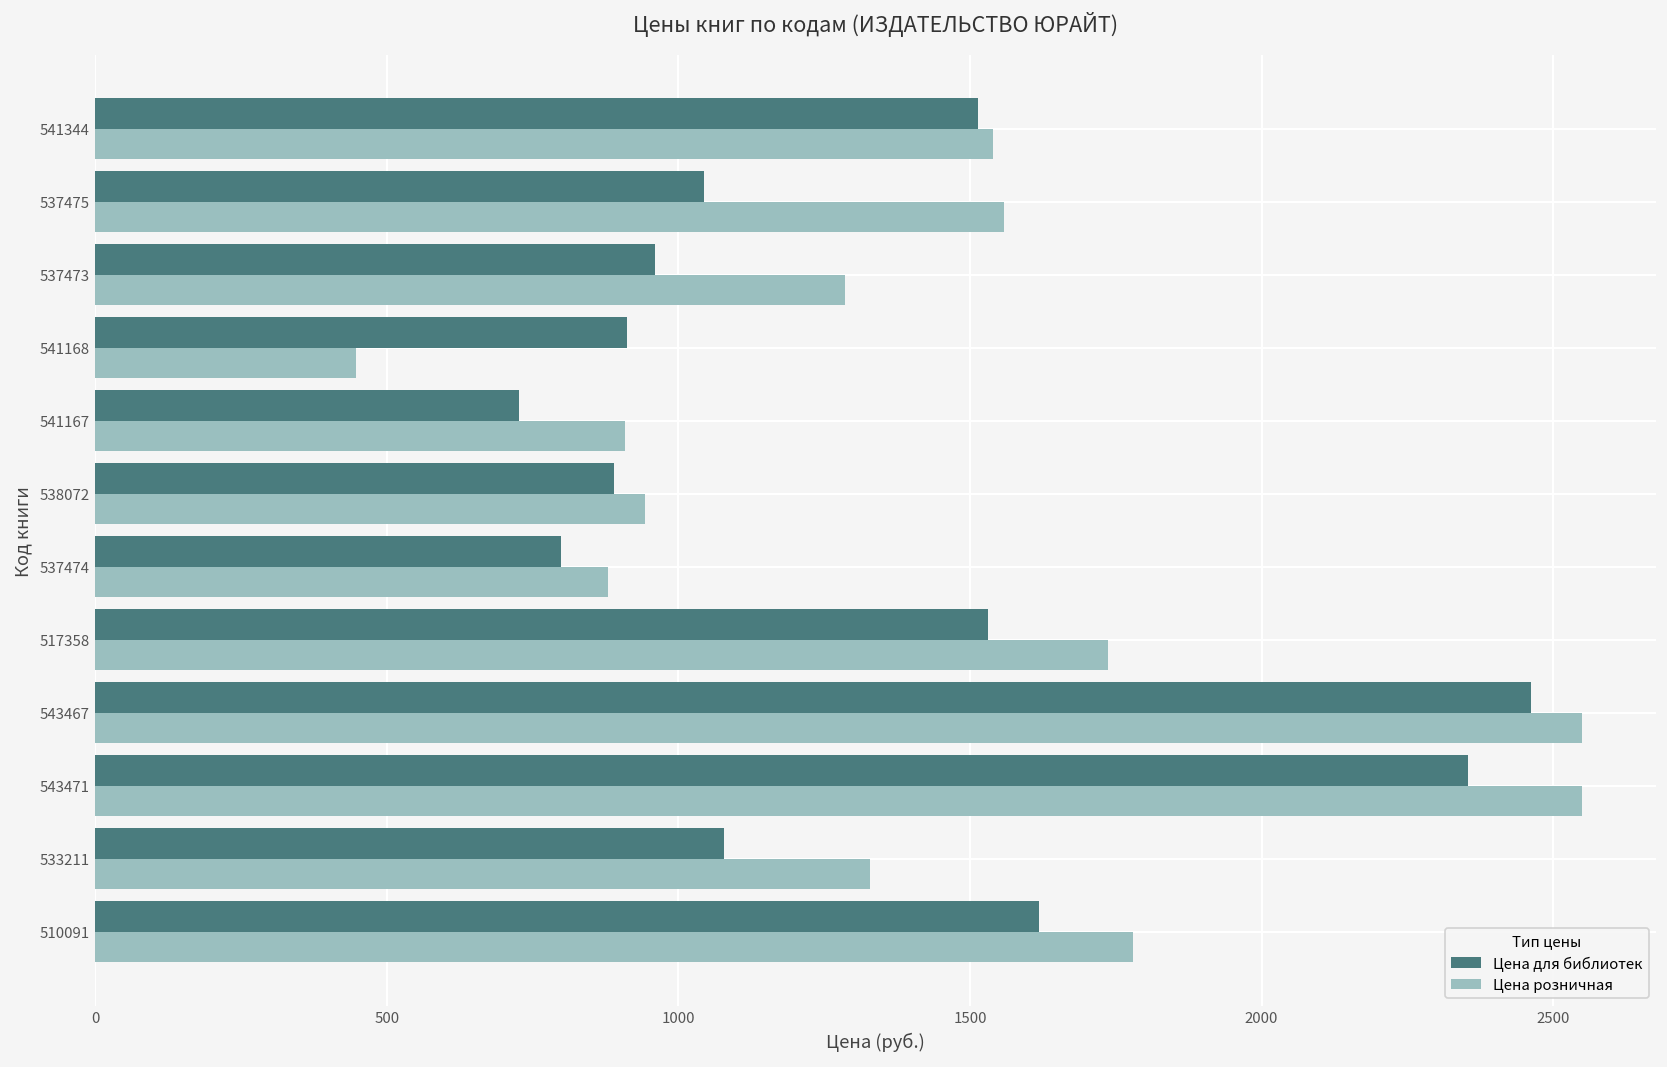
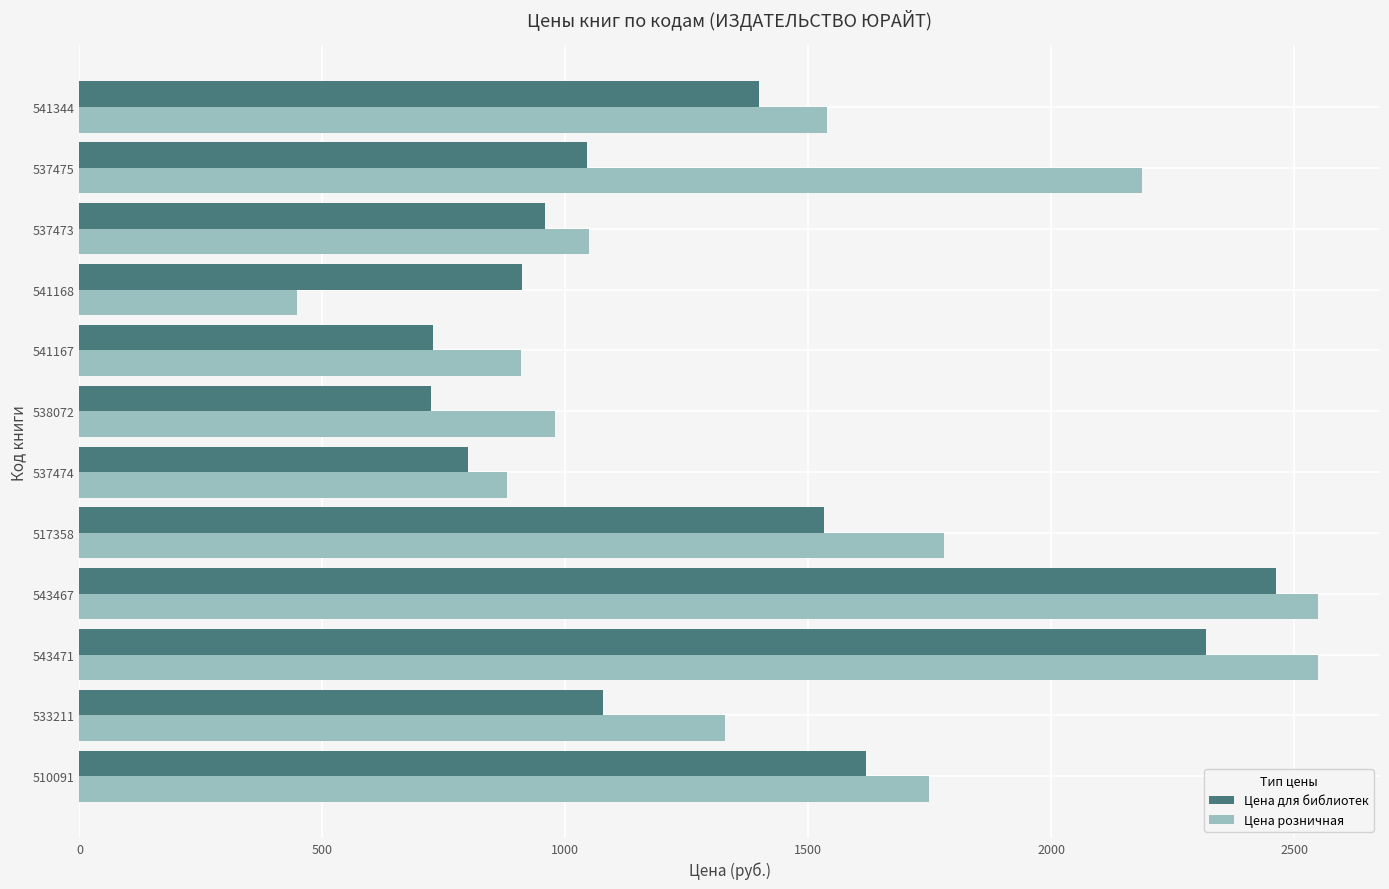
Цена для библиотек, 541344: 1510 -> 1400
Цена розничная, 537475: 1560 -> 2190
Цена розничная, 537473: 1290 -> 1050
Цена для библиотек, 538072: 890 -> 720
Цена розничная, 538072: 940 -> 980
Цена розничная, 517358: 1740 -> 1780
Цена для библиотек, 543471: 2350 -> 2320
Цена розничная, 510091: 1780 -> 1750
